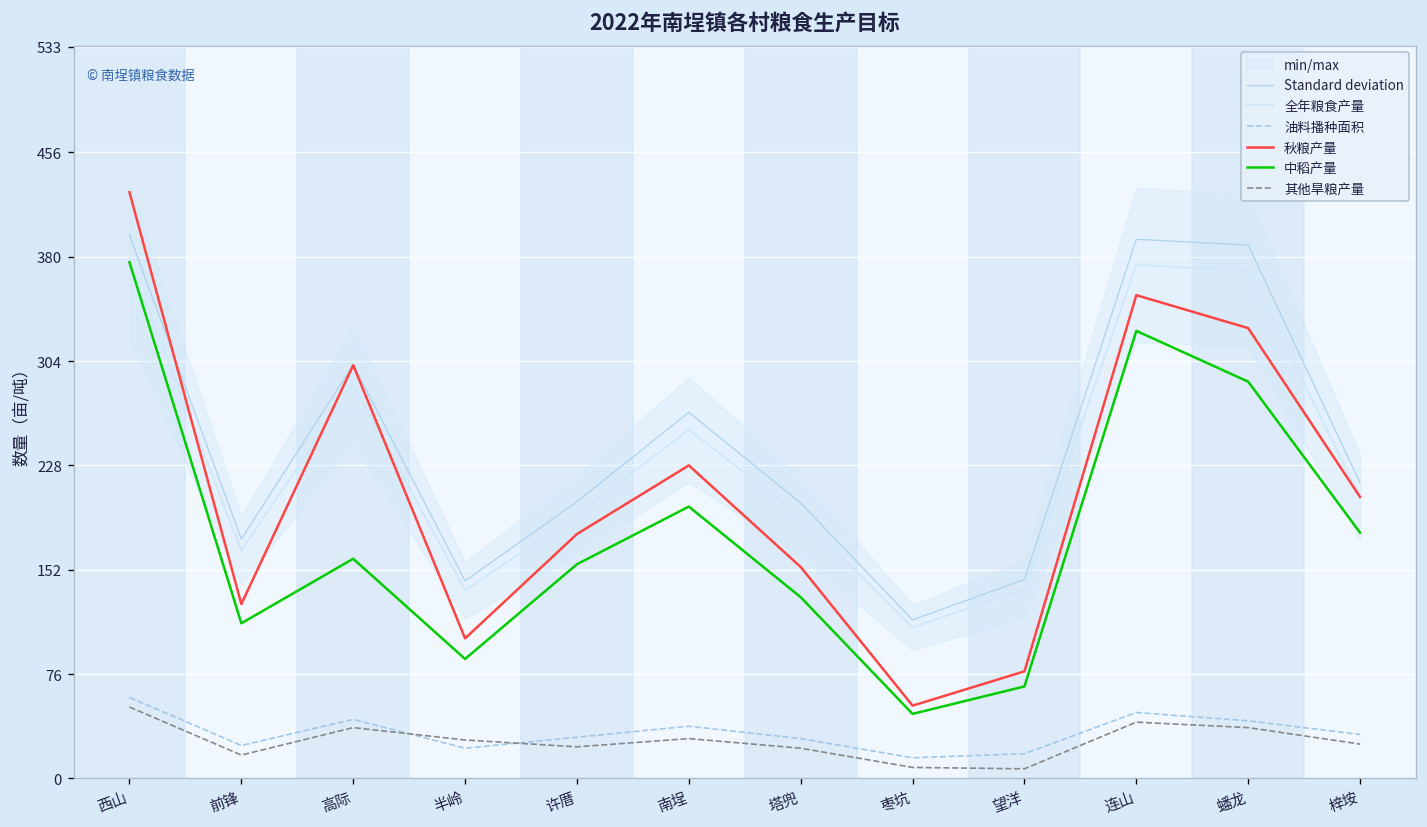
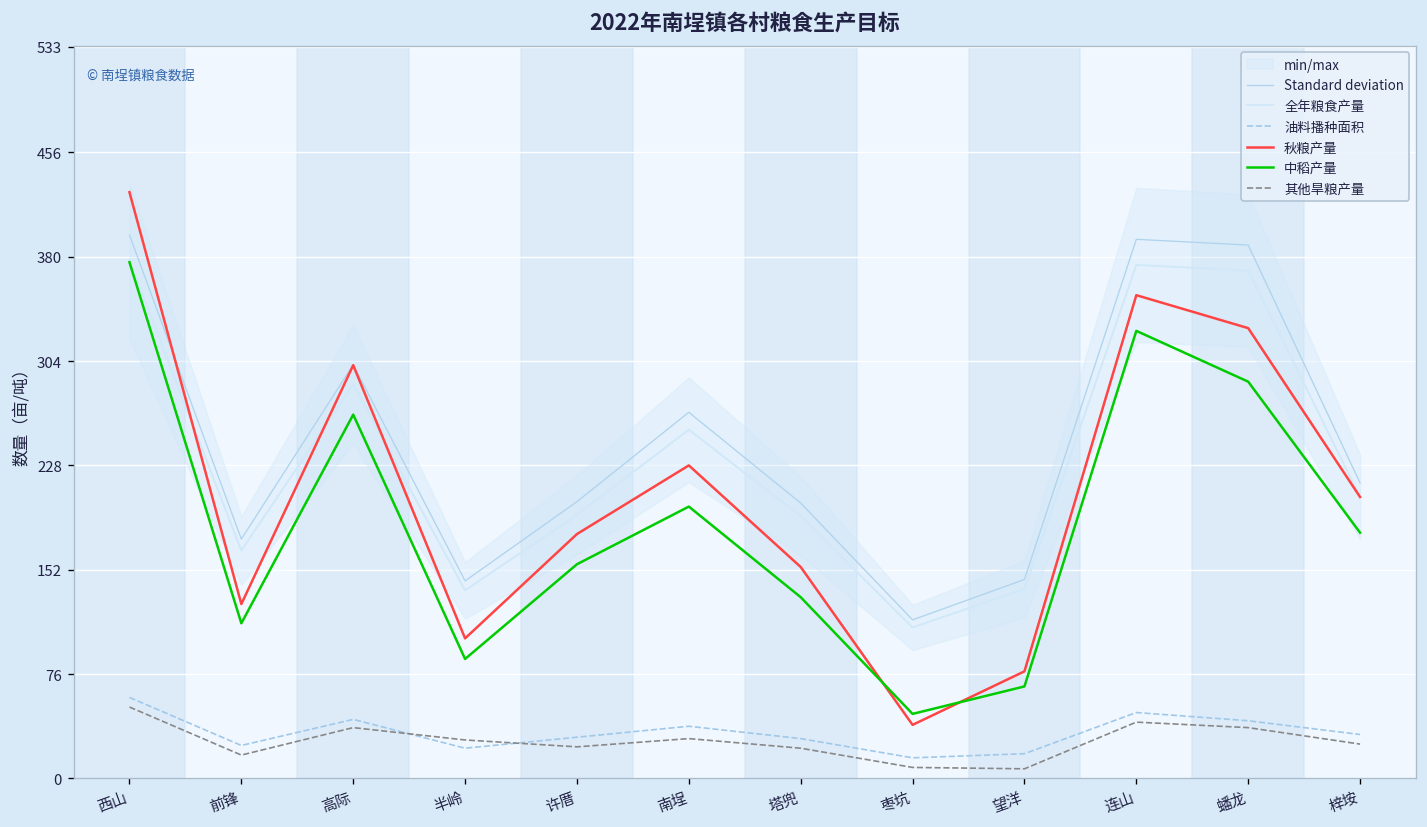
中稻产量, 高际: 160 -> 265
秋粮产量, 枣坑: 53 -> 39
